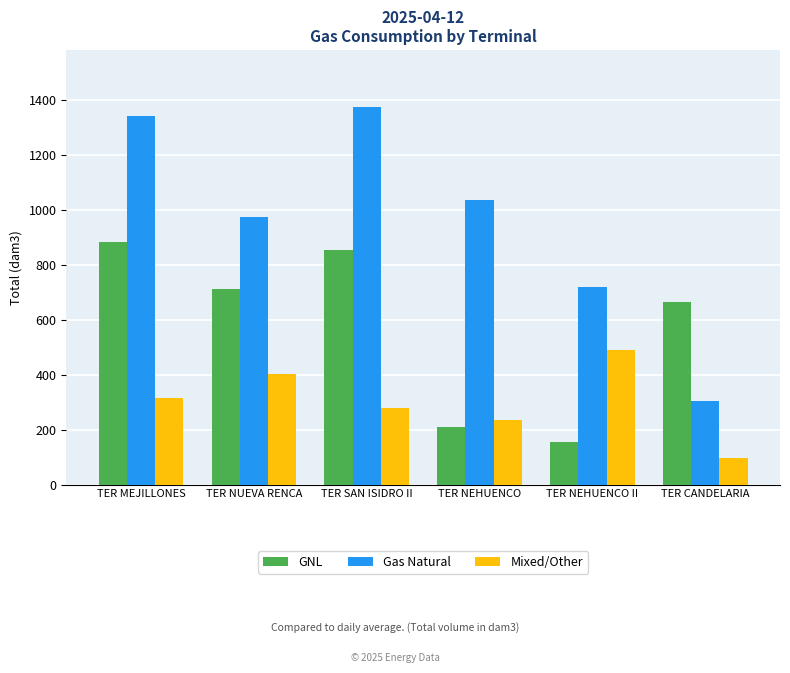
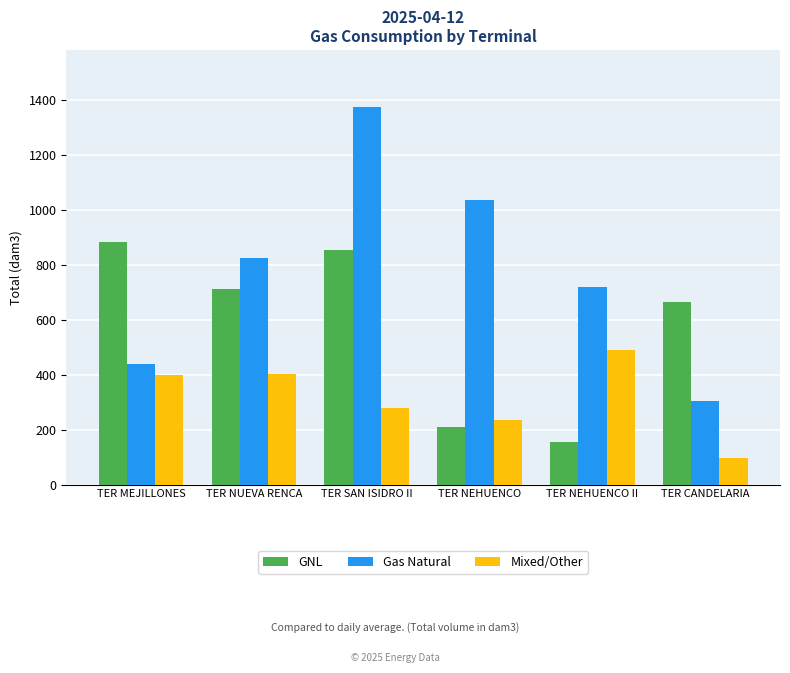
Gas Natural, TER MEJILLONES: 1340 -> 440
Mixed/Other, TER MEJILLONES: 310 -> 400
Gas Natural, TER NUEVA RENCA: 970 -> 830
